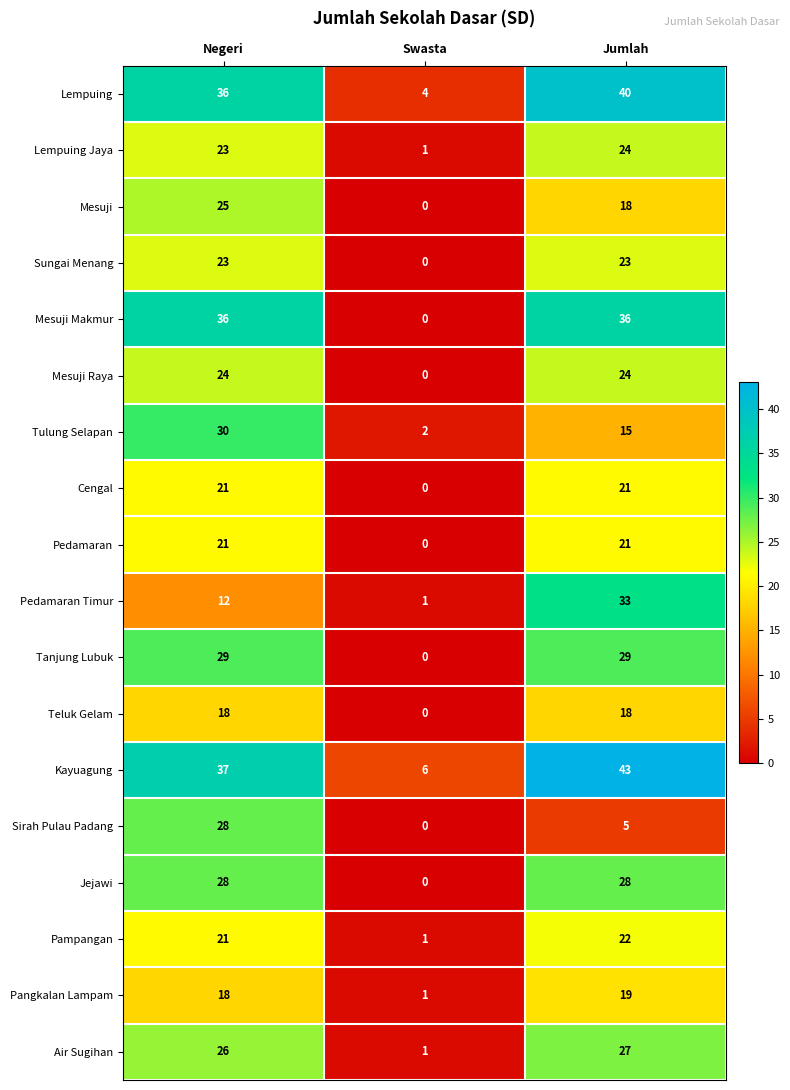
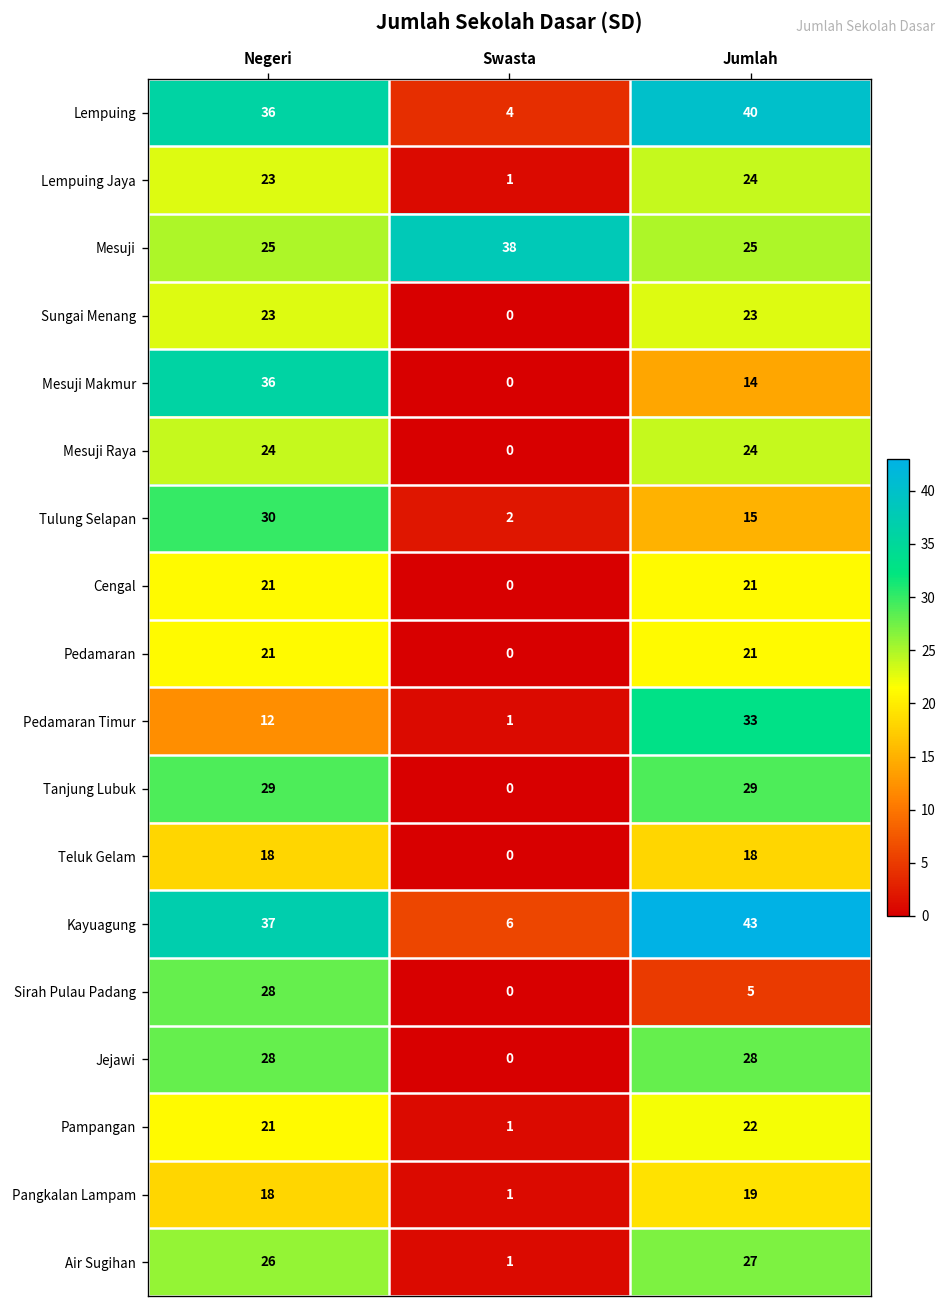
Mesuji, Swasta: 0 -> 38
Mesuji, Jumlah: 18 -> 25
Mesuji Makmur, Jumlah: 36 -> 14
